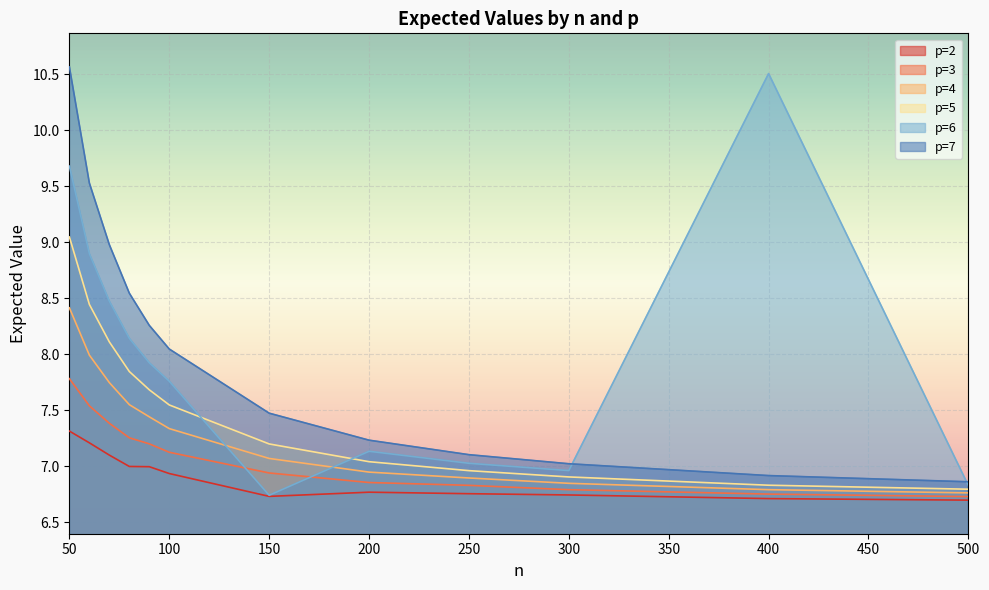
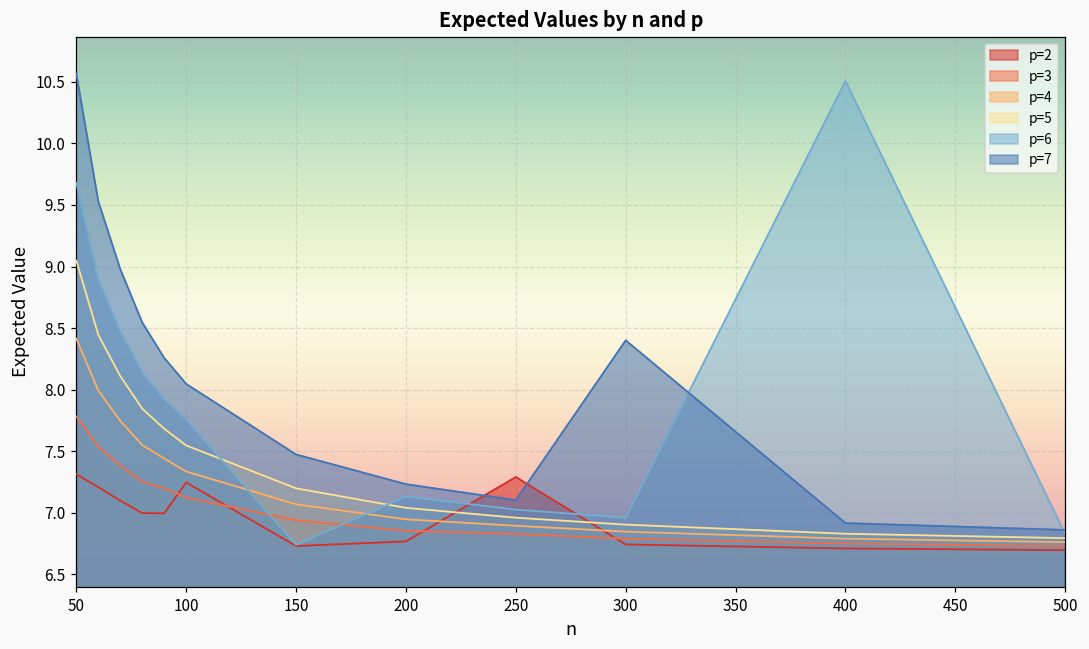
p=2, 100: 6.93 -> 7.25
p=2, 250: 6.75 -> 7.29
p=7, 300: 7.02 -> 8.40
